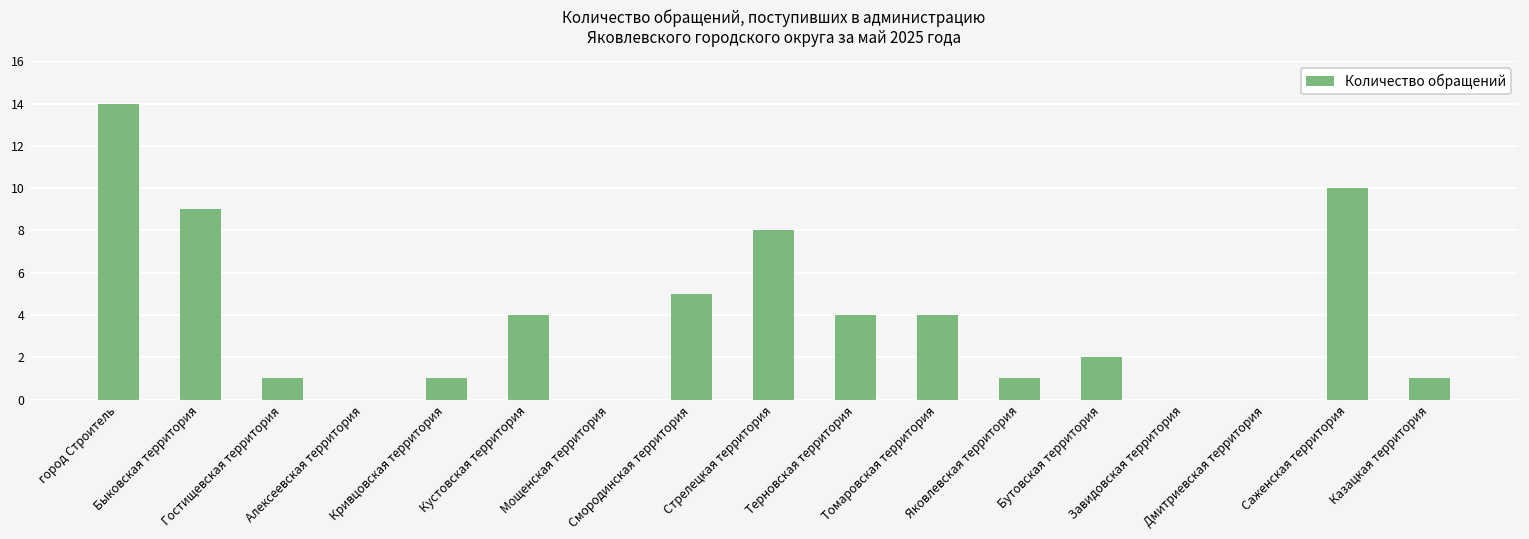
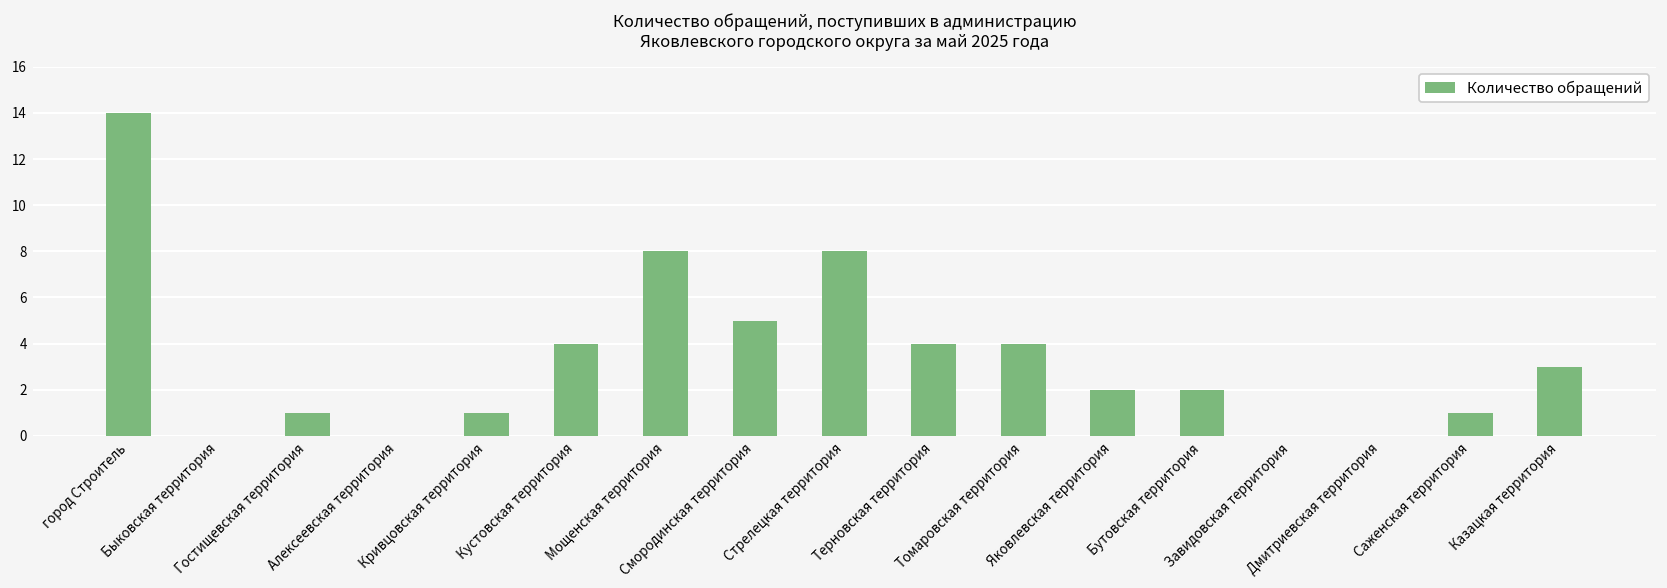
Быковская территория: 9 -> 0
Мощенская территория: 0 -> 8
Яковлевская территория: 1 -> 2
Саженская территория: 10 -> 1
Казацкая территория: 1 -> 3
